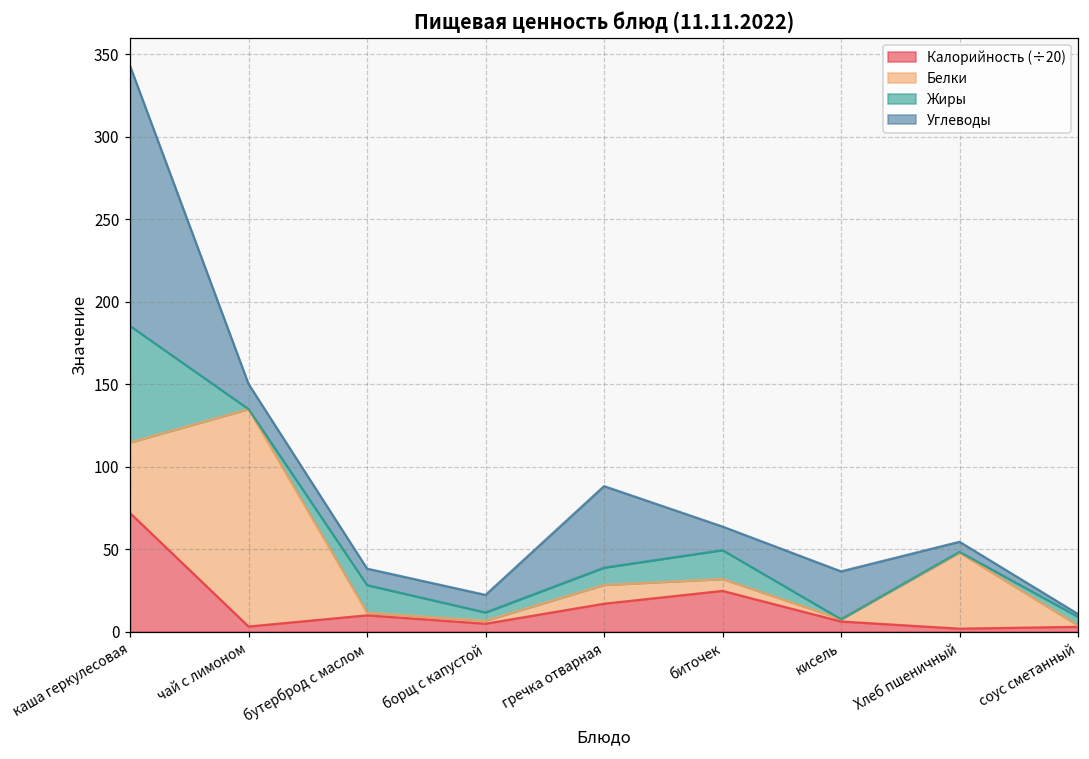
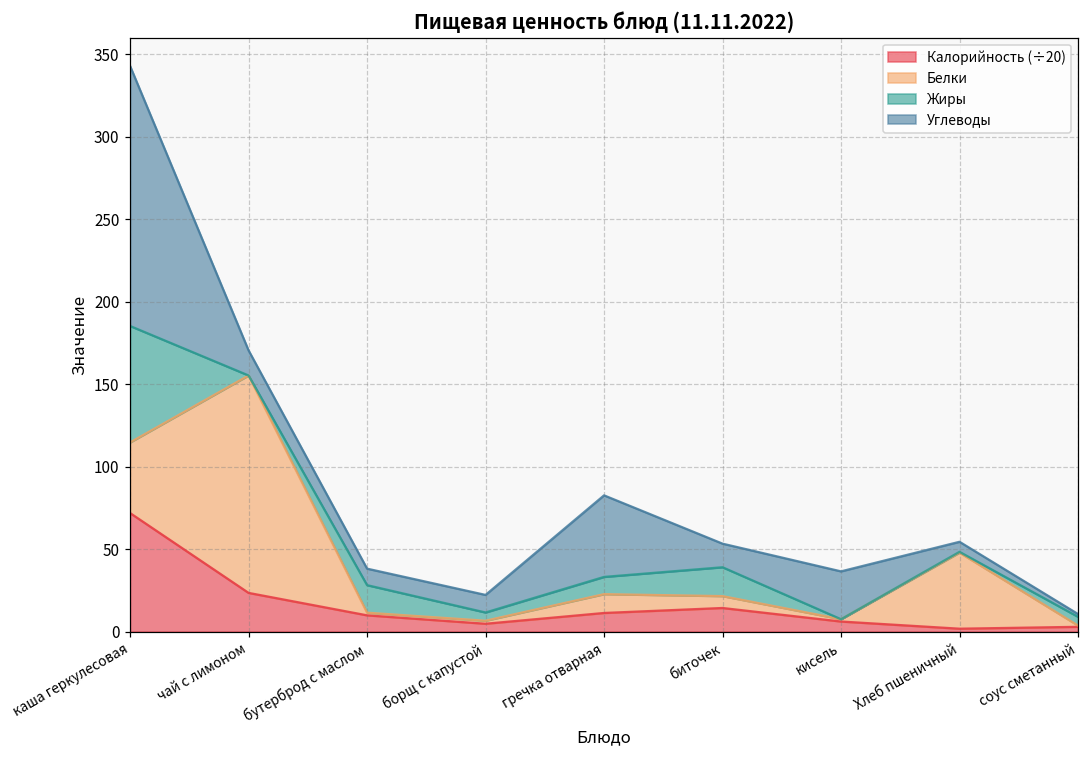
Калорийность (÷20), чай с лимоном: 3 -> 23
Калорийность (÷20), гречка отварная: 17 -> 11
Калорийность (÷20), биточек: 25 -> 14
